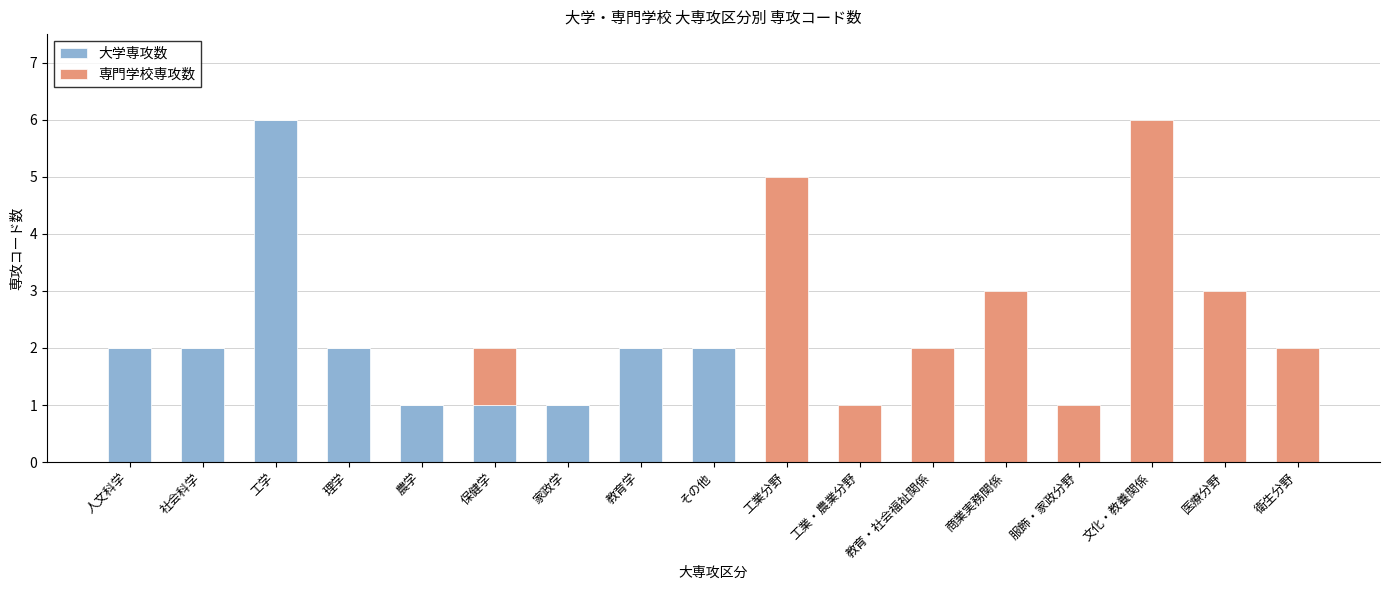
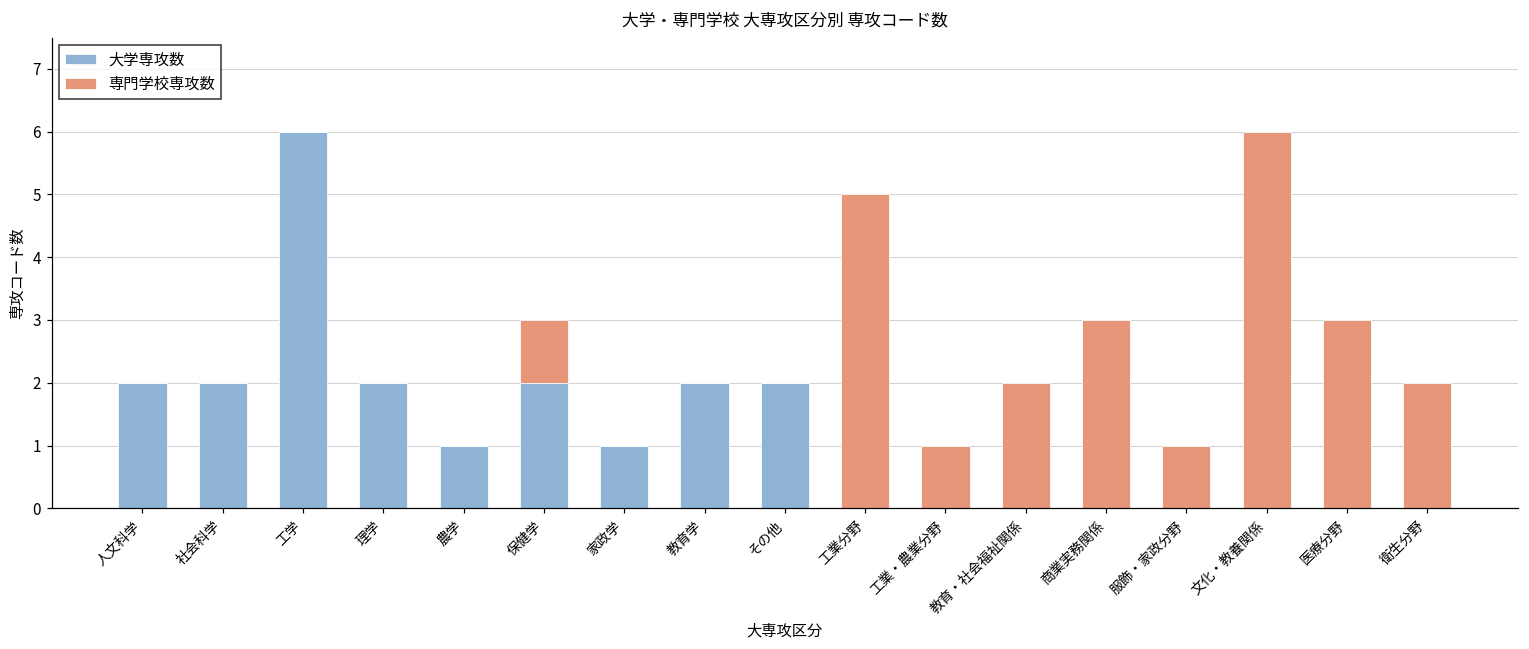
大学専攻数, 保健学: 1 -> 2
